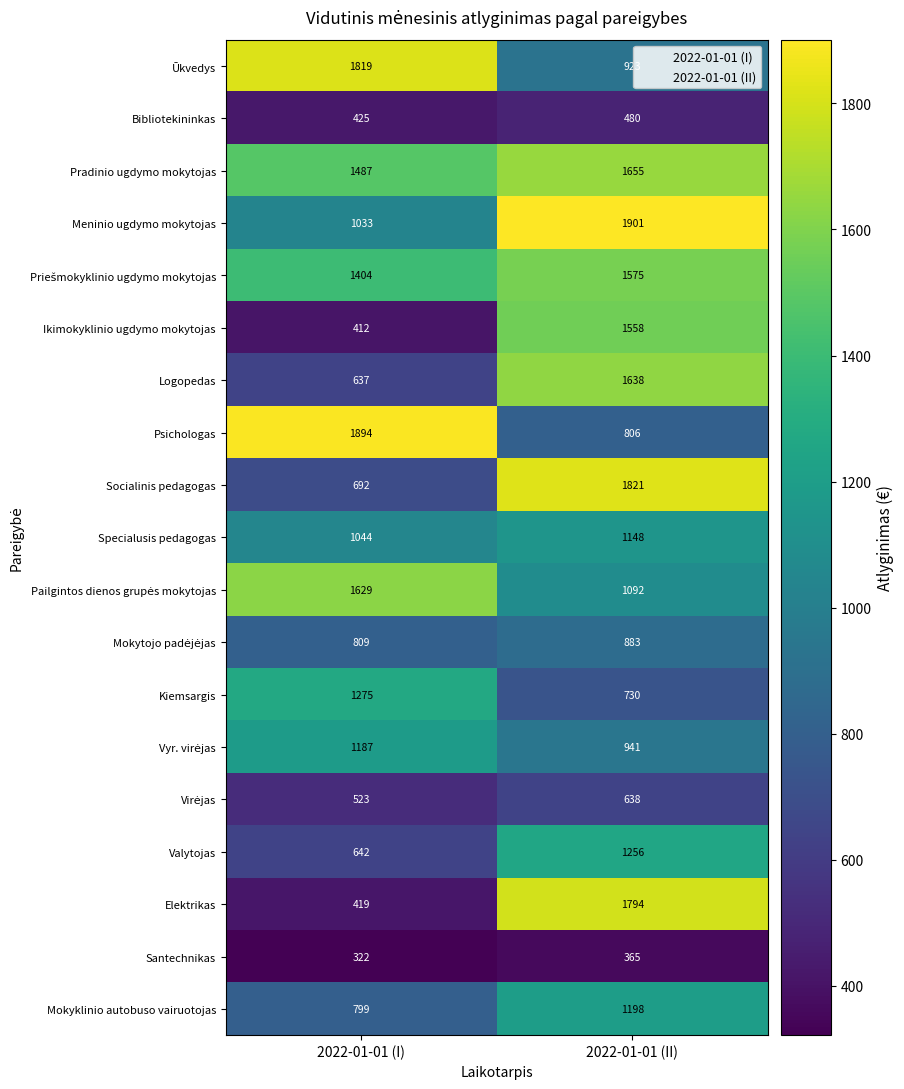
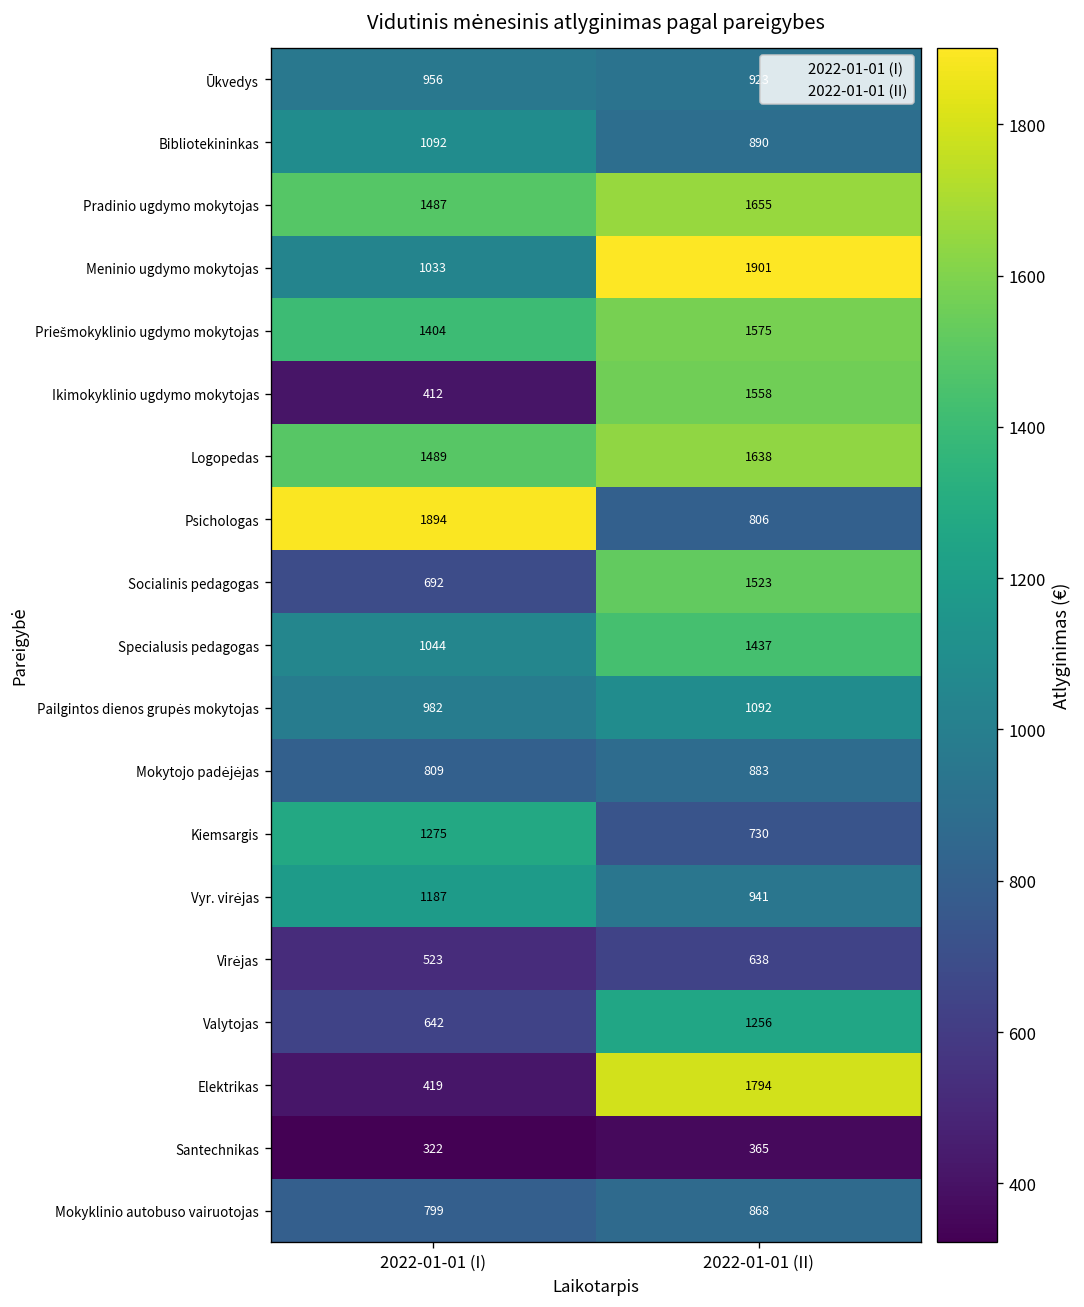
Ūkvedys, 2022-01-01 (I): 1819 -> 956
Bibliotekininkas, 2022-01-01 (I): 425 -> 1092
Bibliotekininkas, 2022-01-01 (II): 480 -> 890
Logopedas, 2022-01-01 (I): 637 -> 1489
Socialinis pedagogas, 2022-01-01 (II): 1821 -> 1523
Specialusis pedagogas, 2022-01-01 (II): 1148 -> 1437
Pailgintos dienos grupės mokytojas, 2022-01-01 (I): 1629 -> 982
Mokyklinio autobuso vairuotojas, 2022-01-01 (II): 1198 -> 868
